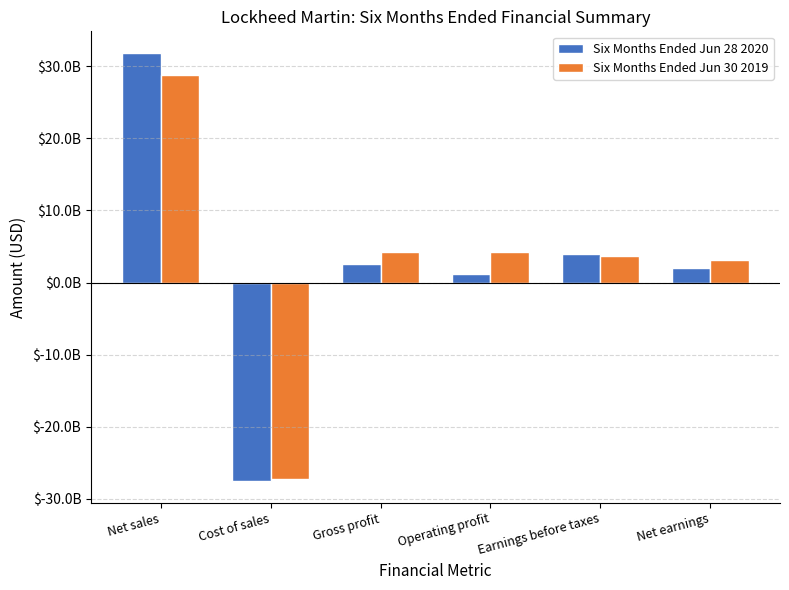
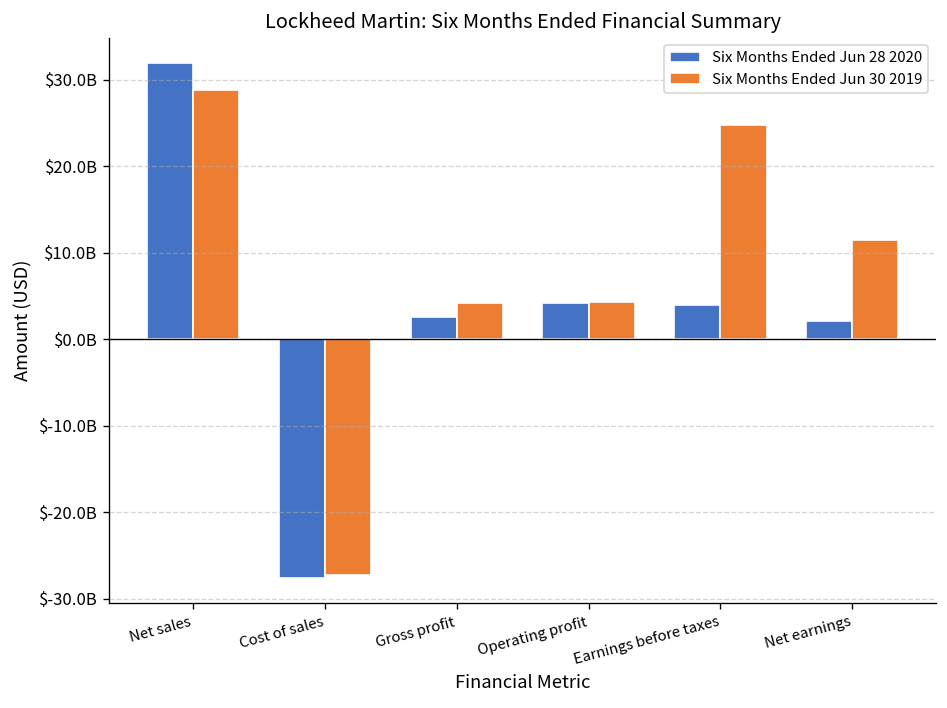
Six Months Ended Jun 28 2020, Operating profit: $1000000000 -> $4000000000
Six Months Ended Jun 30 2019, Earnings before taxes: $4000000000 -> $25000000000
Six Months Ended Jun 30 2019, Net earnings: $3000000000 -> $11000000000
